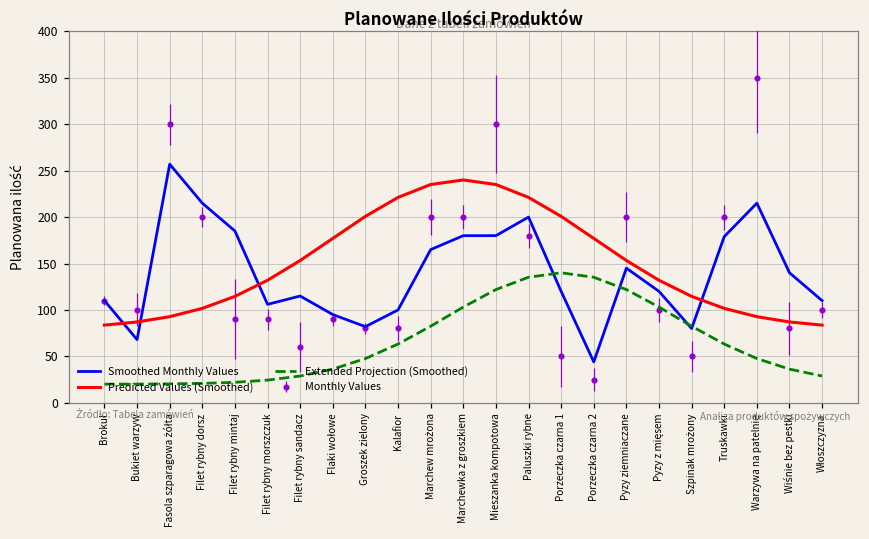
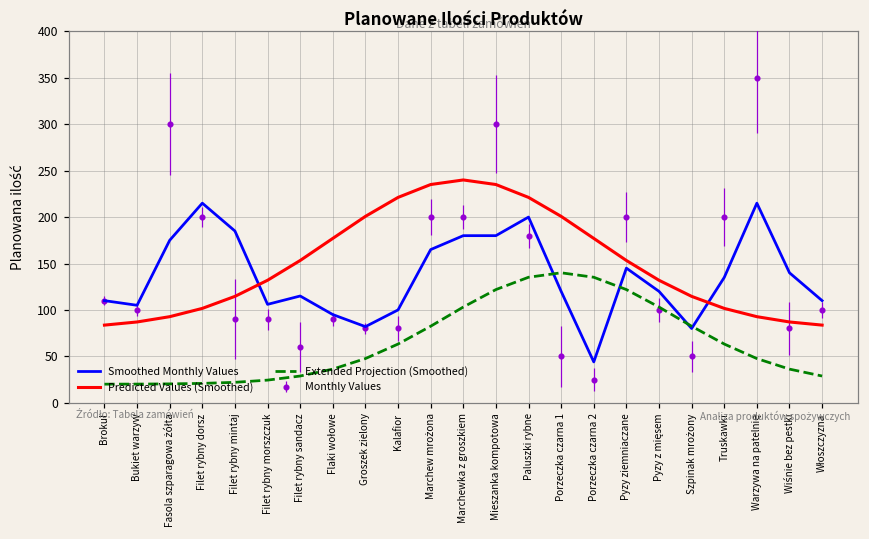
Smoothed Monthly Values, Bukiet warzyw: 70 -> 110
Smoothed Monthly Values, Fasola szparagowa żółta: 260 -> 180
Smoothed Monthly Values, Truskawki: 180 -> 140
